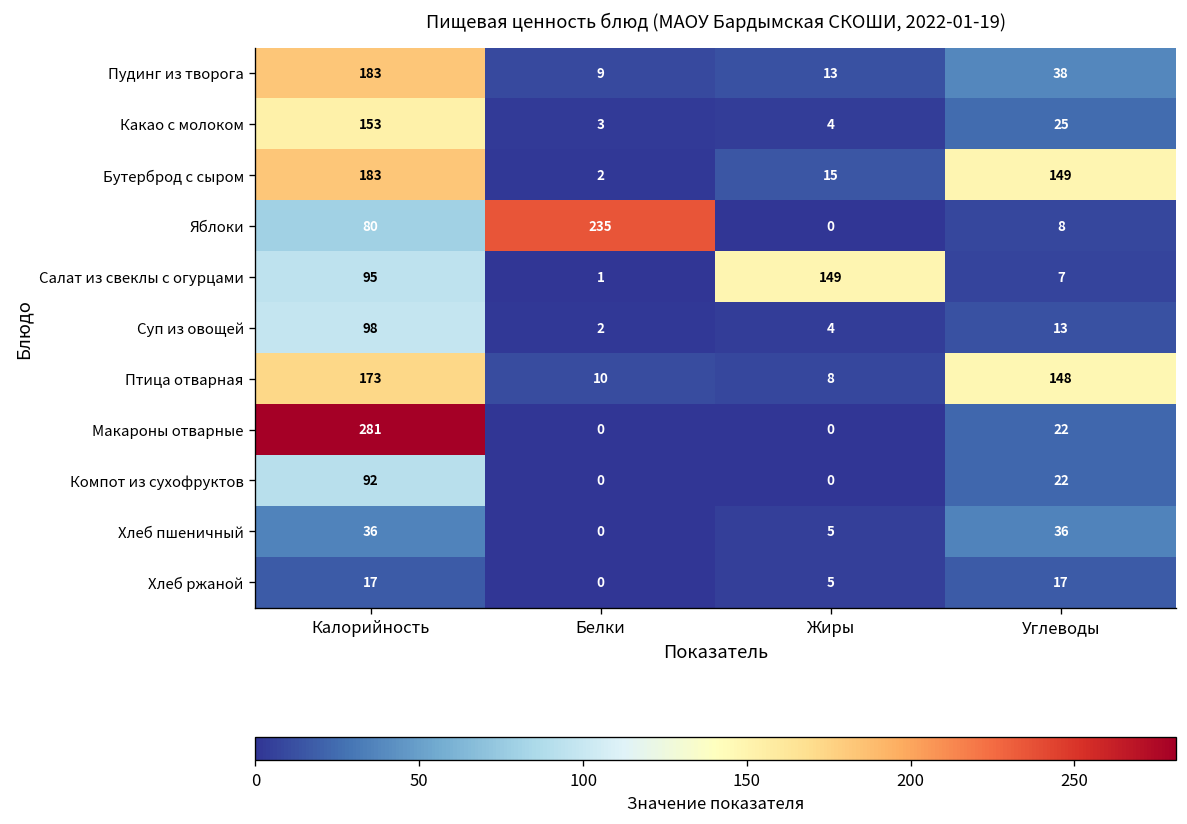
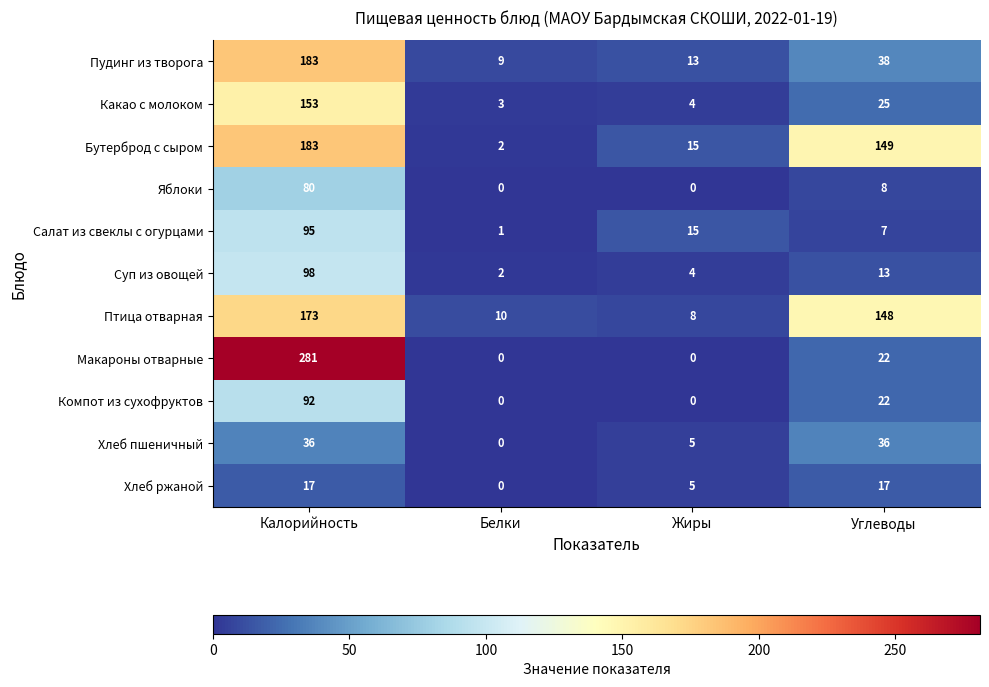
Яблоки, Белки: 235 -> 0
Салат из свеклы с огурцами, Жиры: 149 -> 15
